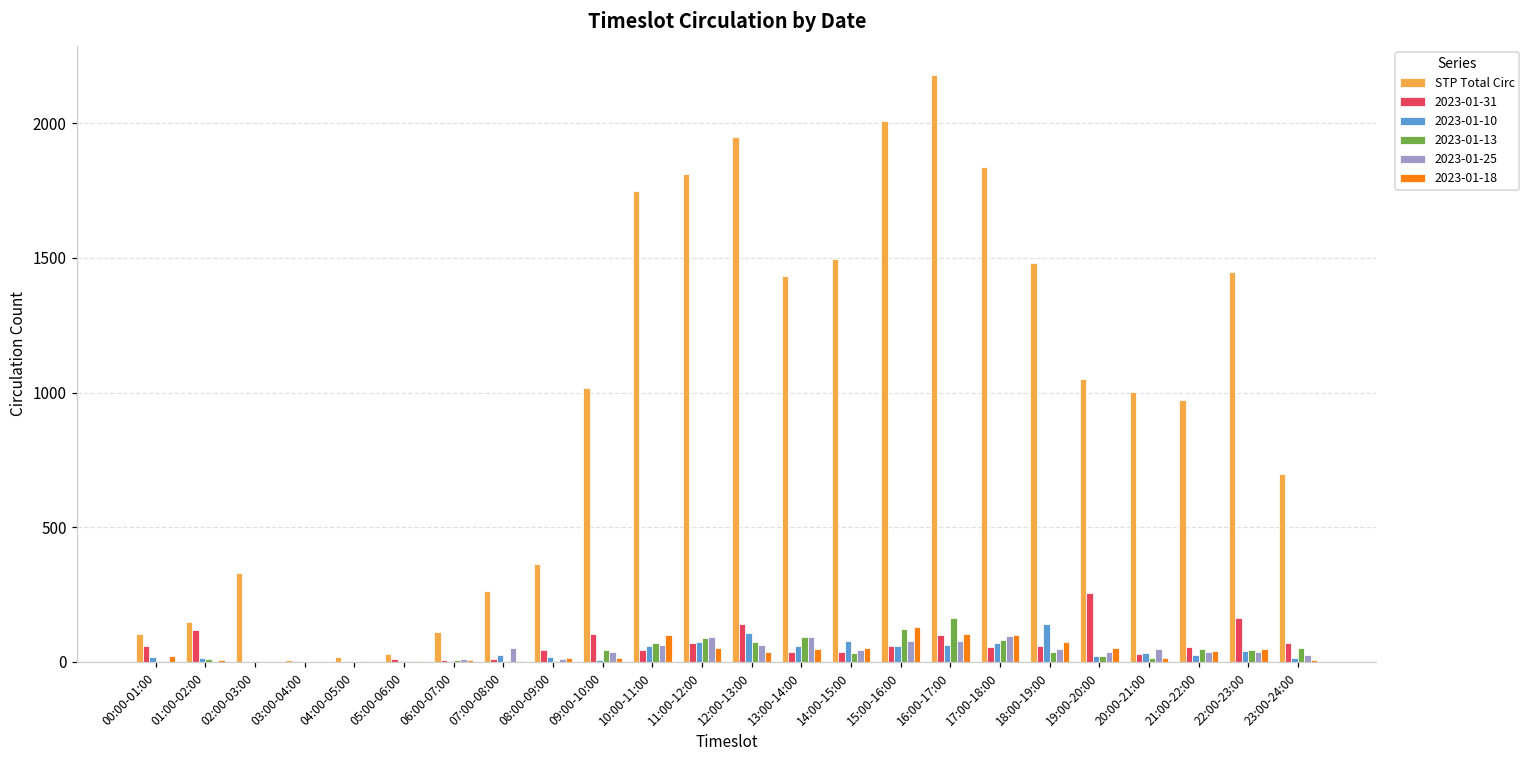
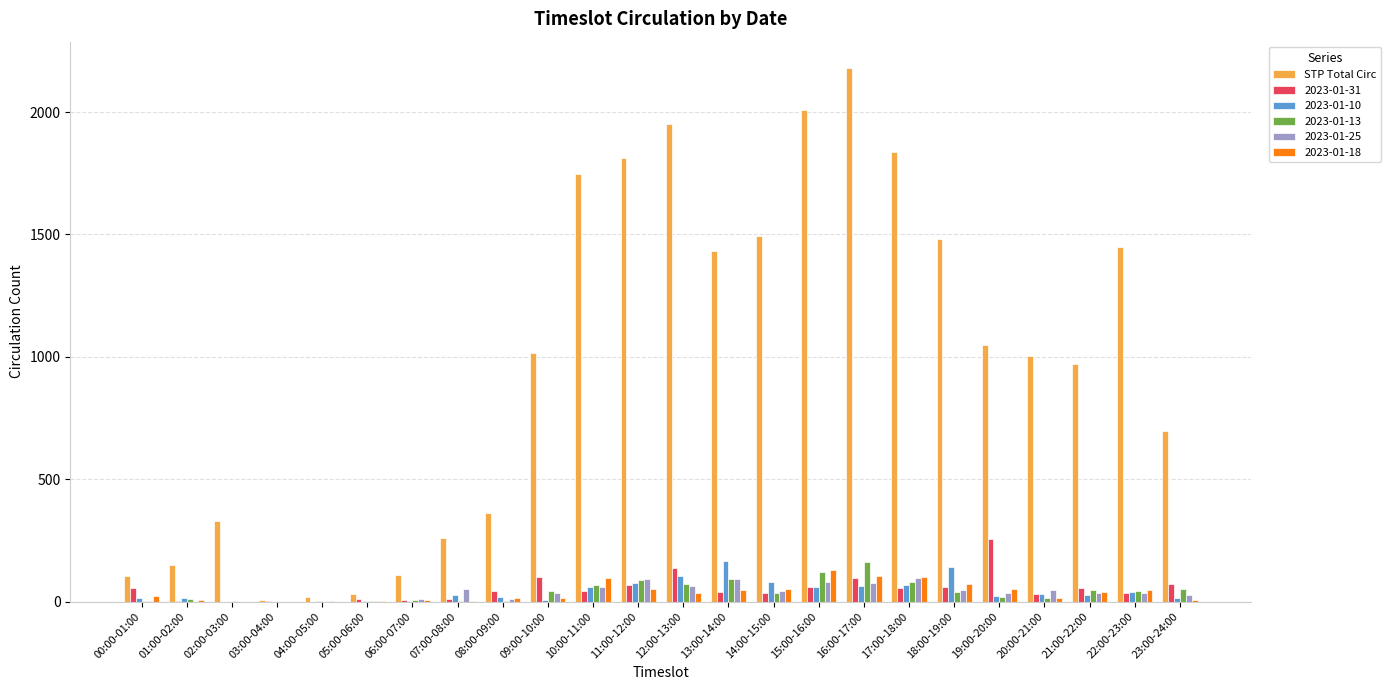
2023-01-31, 01:00-02:00: 120 -> 0
2023-01-10, 13:00-14:00: 60 -> 170
2023-01-31, 22:00-23:00: 160 -> 40
